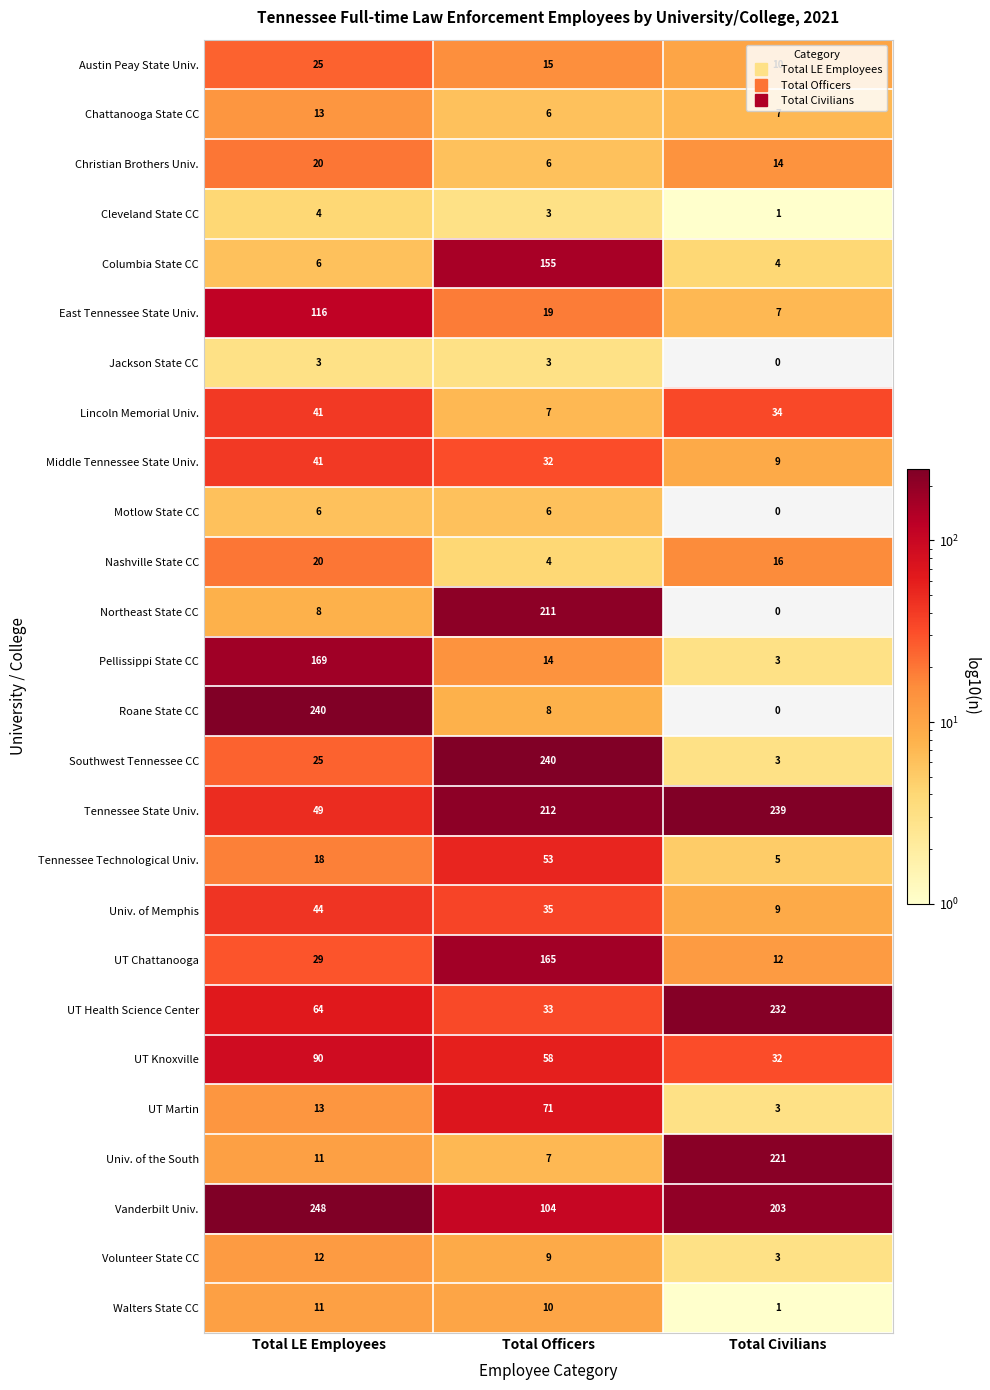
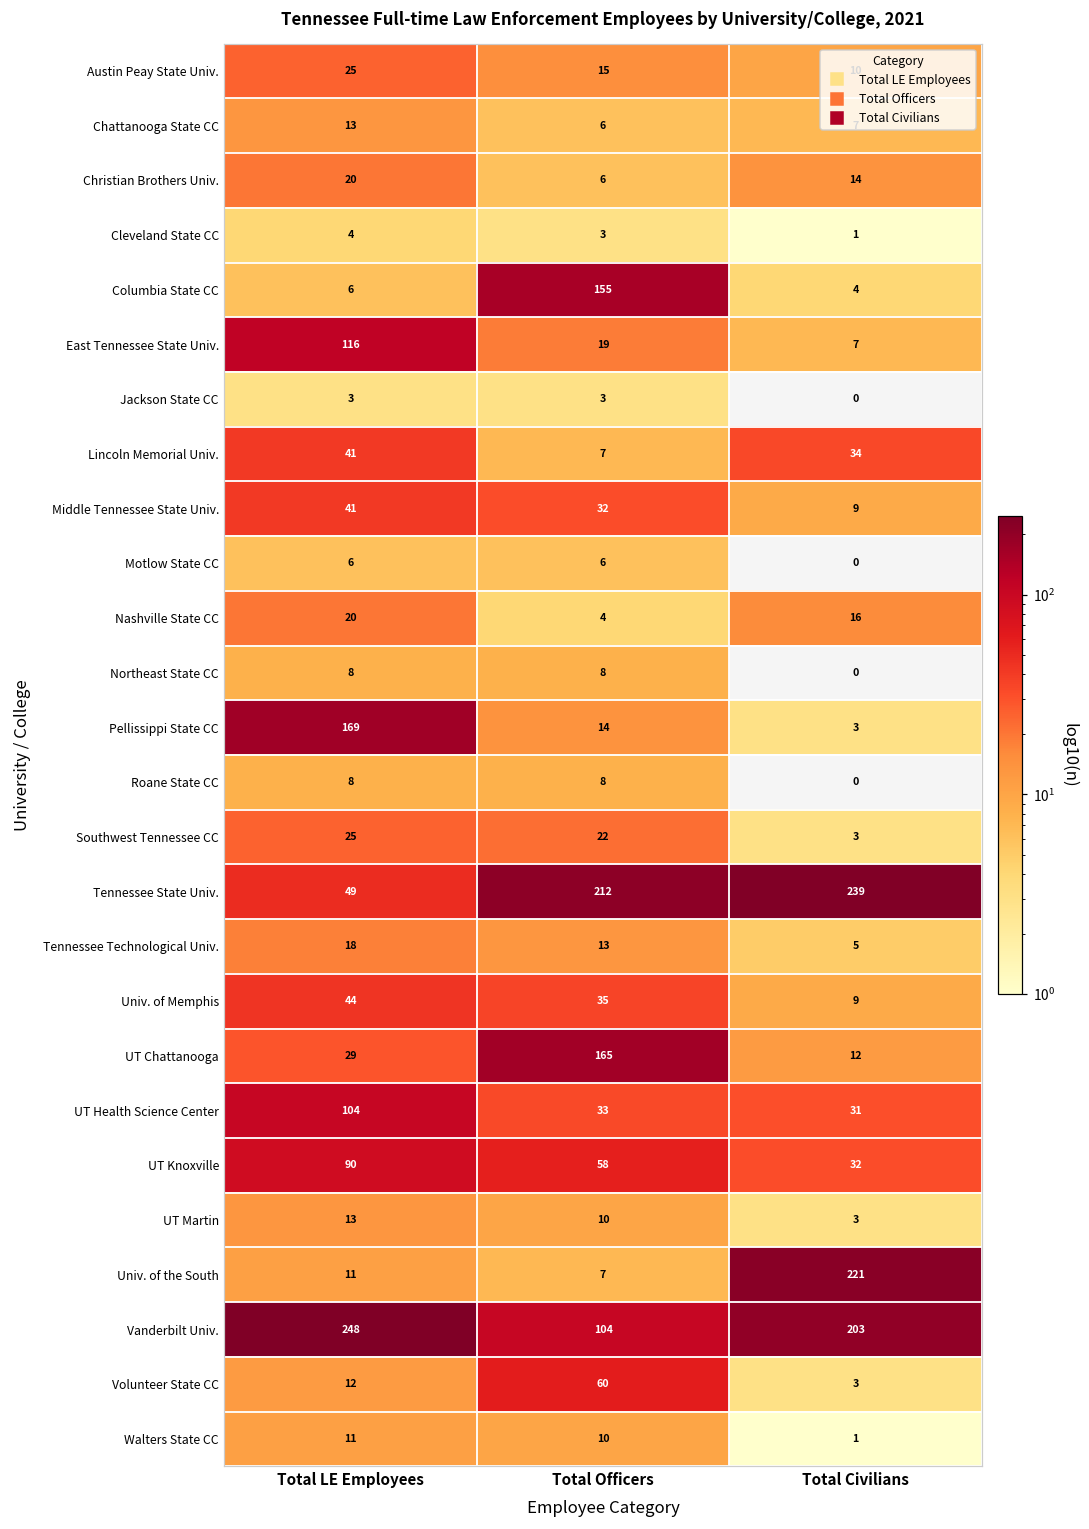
Northeast State CC, Total Officers: 211 -> 8
Roane State CC, Total LE Employees: 240 -> 8
Southwest Tennessee CC, Total Officers: 240 -> 22
Tennessee Technological Univ., Total Officers: 53 -> 13
UT Health Science Center, Total LE Employees: 64 -> 104
UT Health Science Center, Total Civilians: 232 -> 31
UT Martin, Total Officers: 71 -> 10
Volunteer State CC, Total Officers: 9 -> 60
